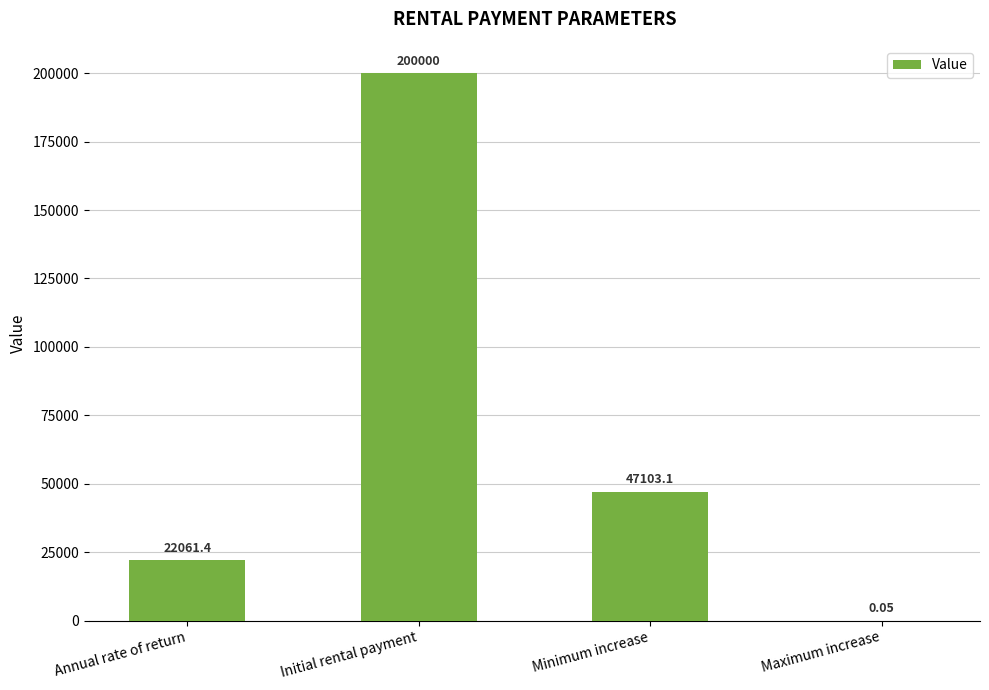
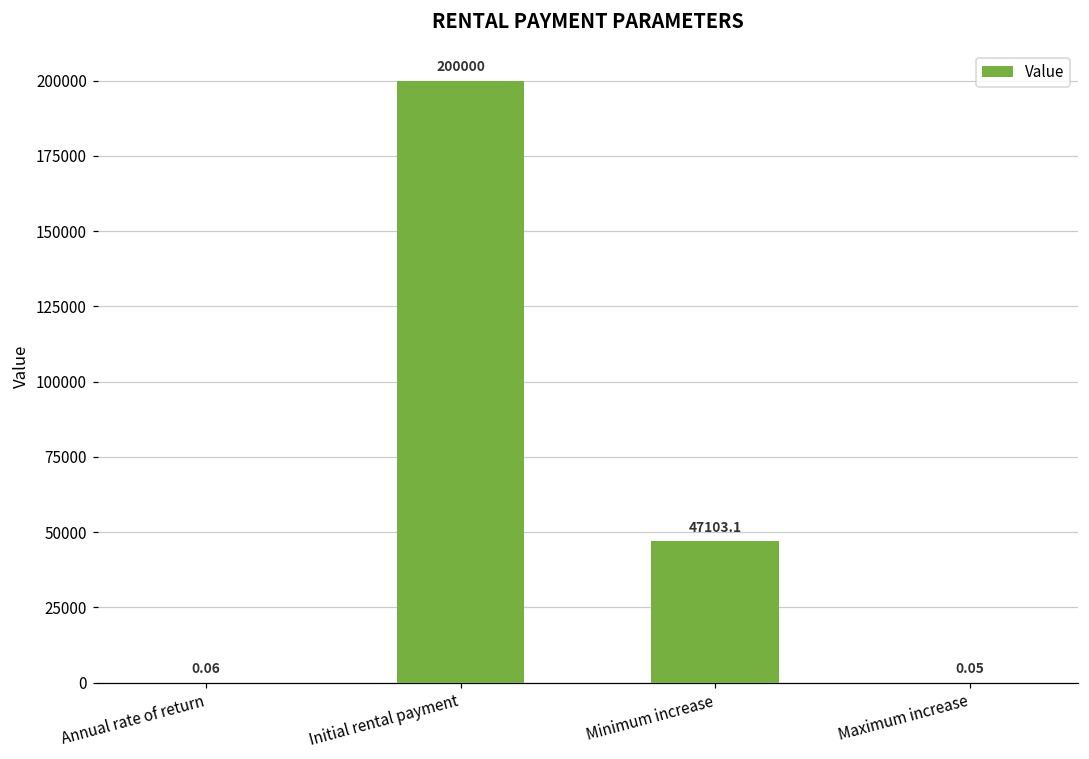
Annual rate of return: 22061.4 -> 0.06
